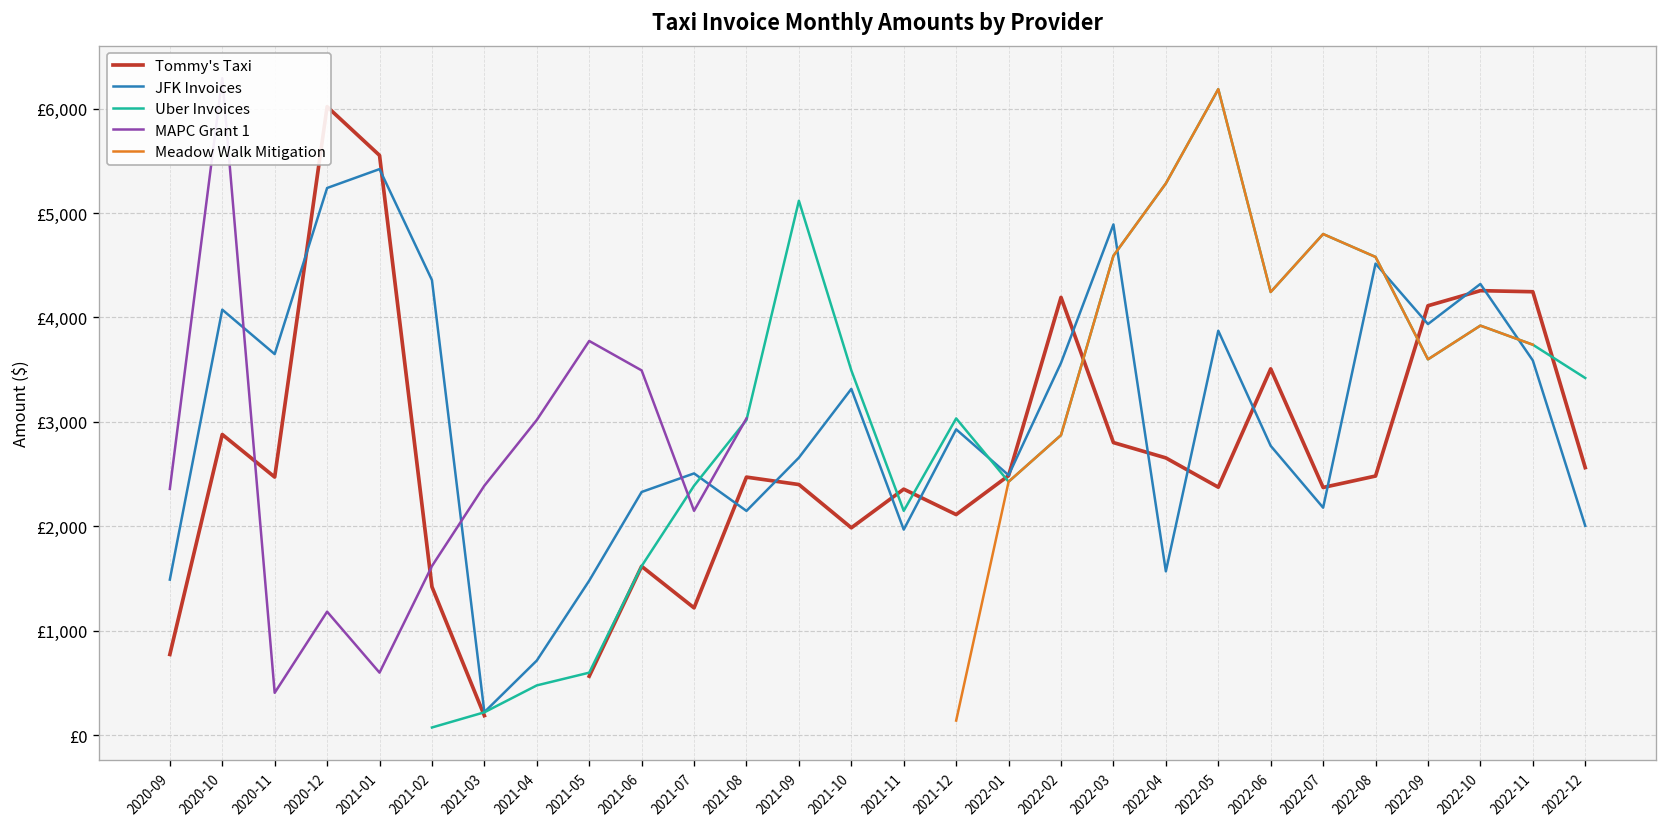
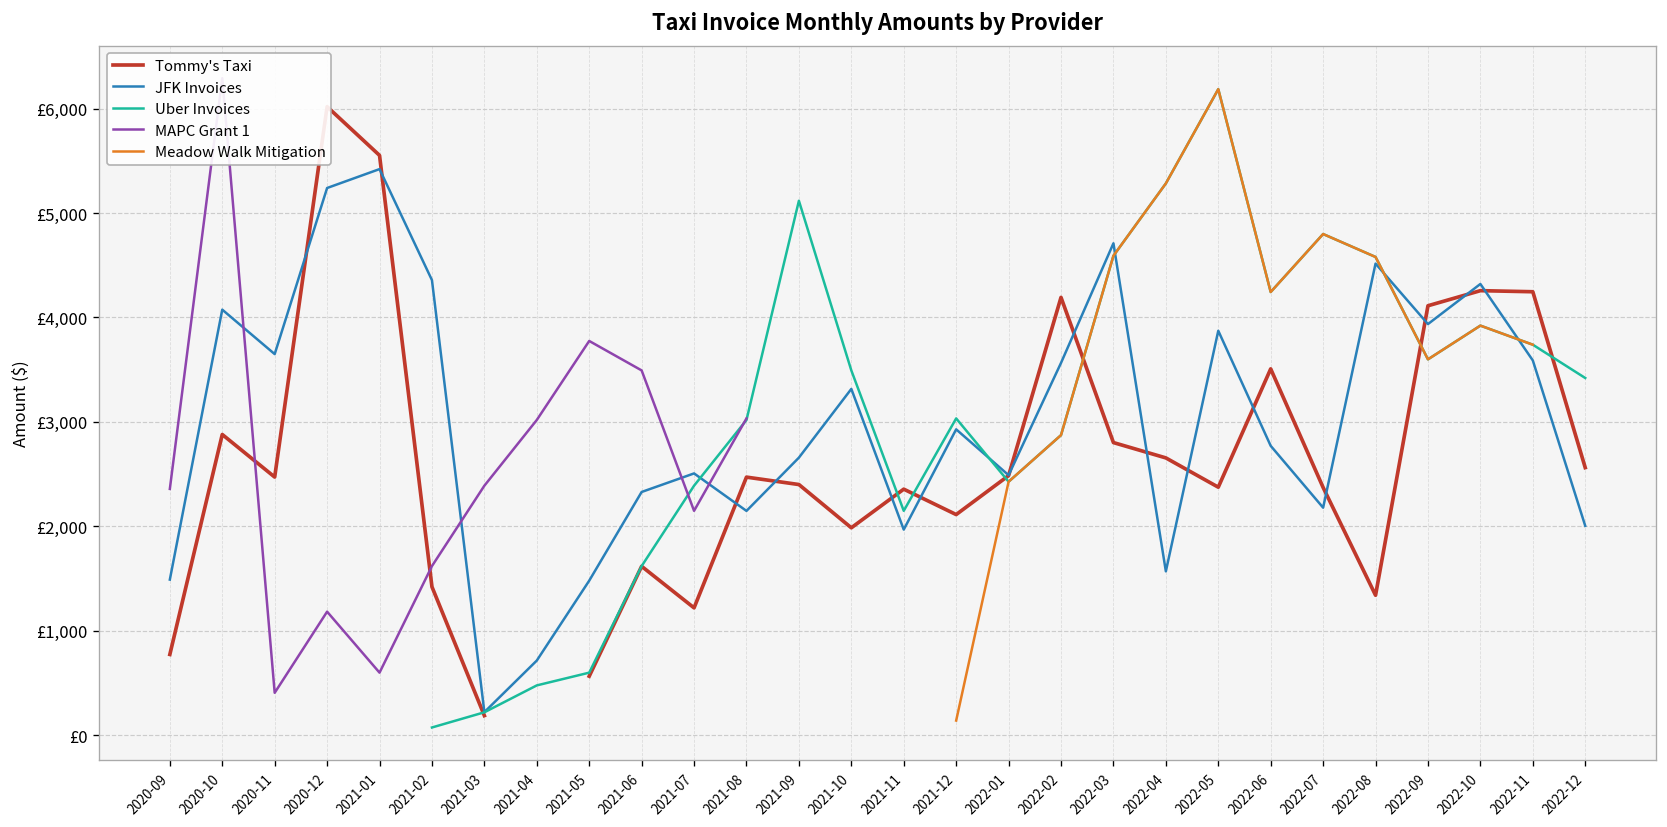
JFK Invoices, 2022-03: £4,900 -> £4,700
Tommy's Taxi, 2022-08: £2,500 -> £1,300
